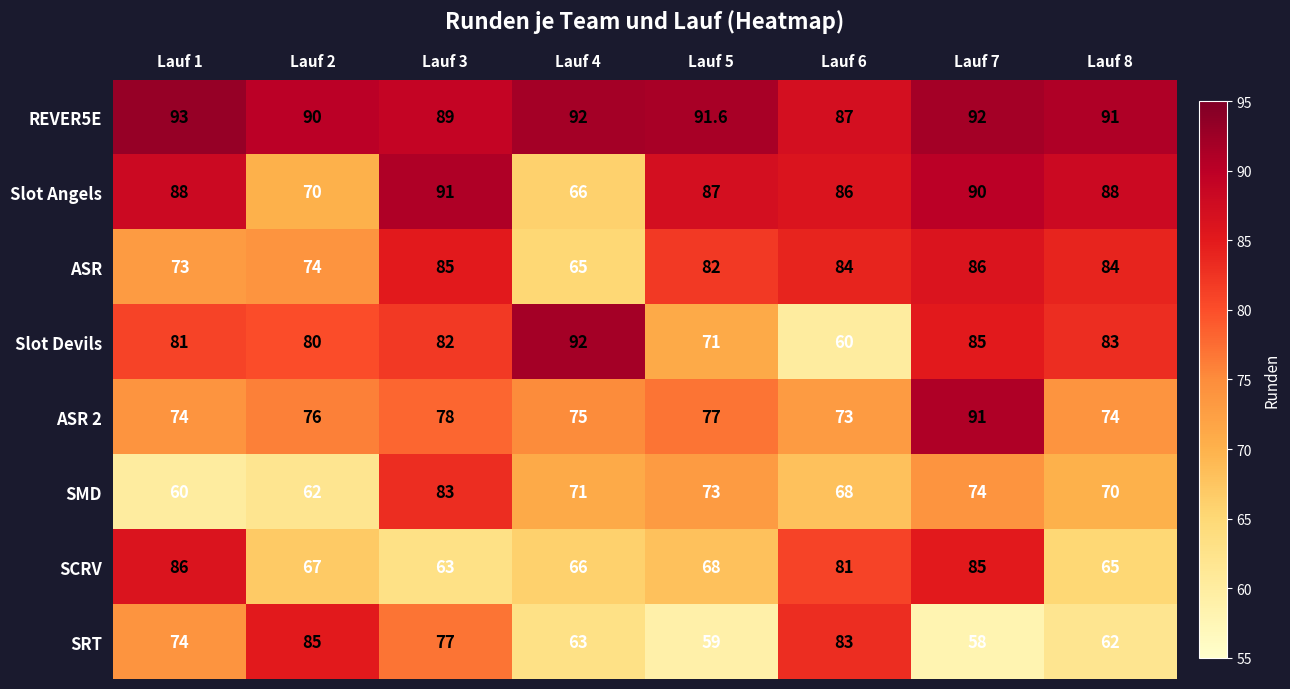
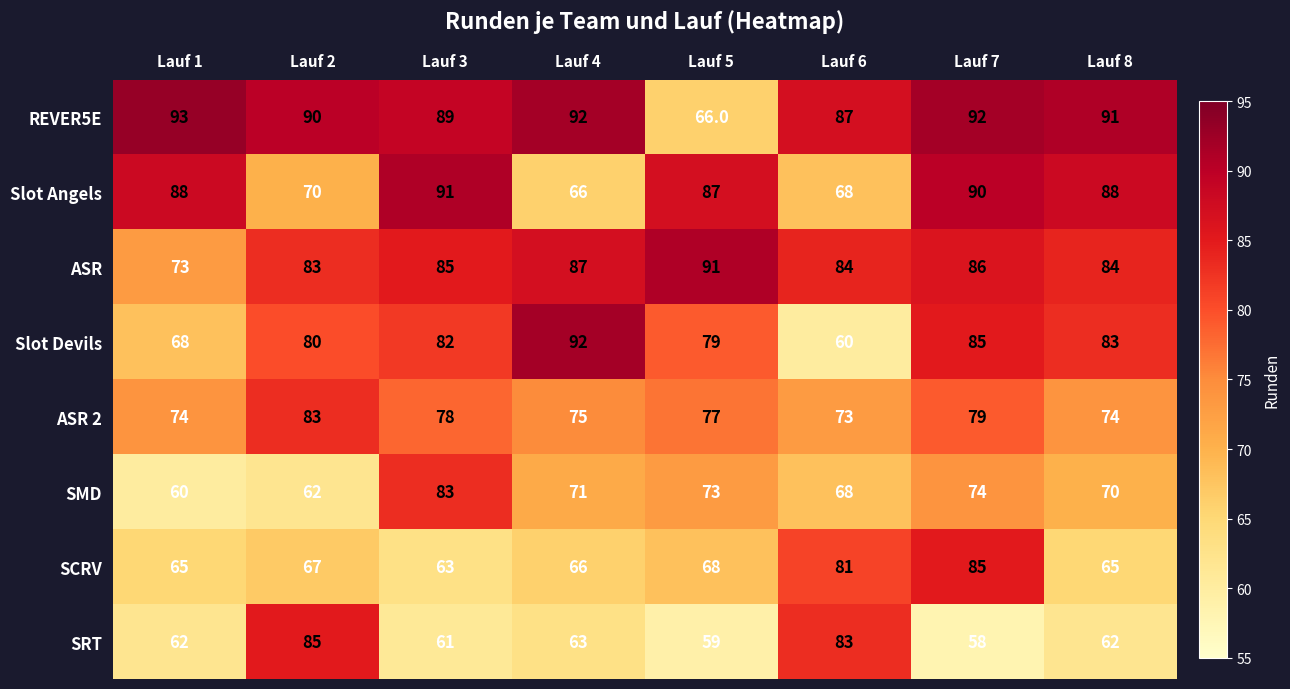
REVER5E, Lauf 5: 91.6 -> 66.0
Slot Angels, Lauf 6: 86 -> 68
ASR, Lauf 2: 74 -> 83
ASR, Lauf 4: 65 -> 87
ASR, Lauf 5: 82 -> 91
Slot Devils, Lauf 1: 81 -> 68
Slot Devils, Lauf 5: 71 -> 79
ASR 2, Lauf 2: 76 -> 83
ASR 2, Lauf 7: 91 -> 79
SCRV, Lauf 1: 86 -> 65
SRT, Lauf 1: 74 -> 62
SRT, Lauf 3: 77 -> 61
